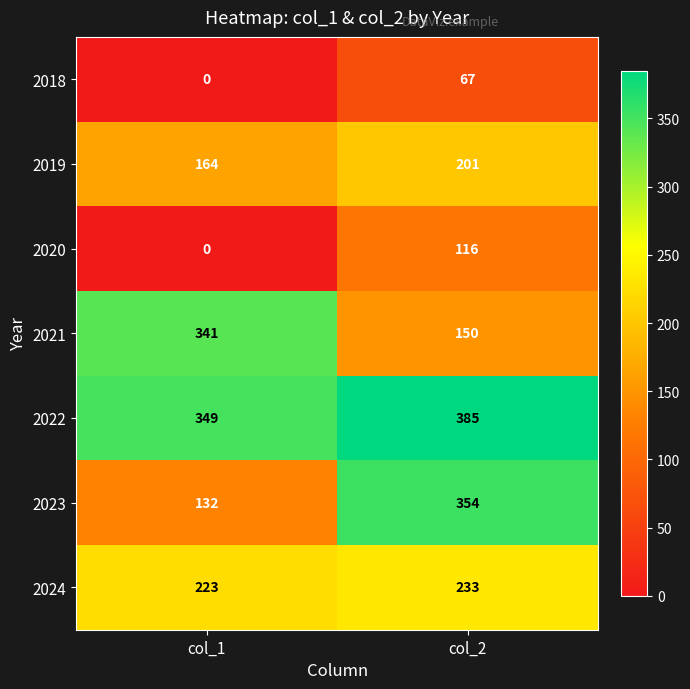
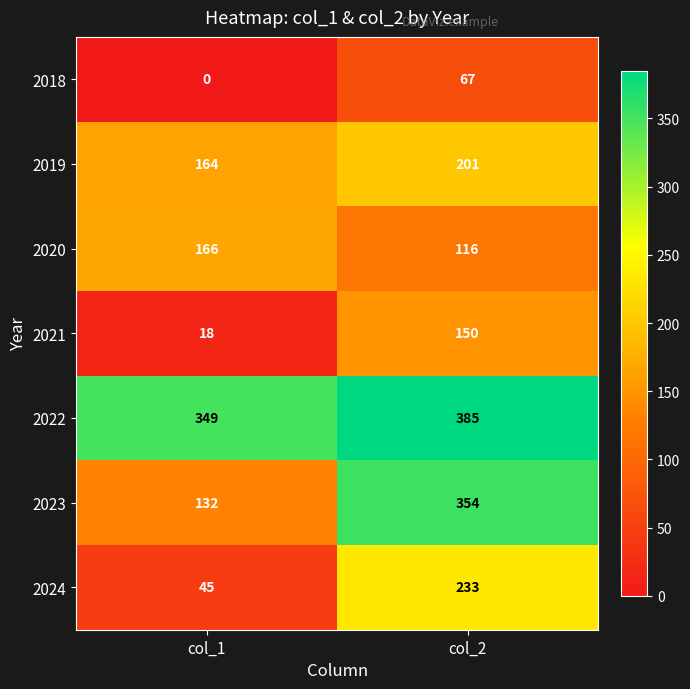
2020, col_1: 0 -> 166
2021, col_1: 341 -> 18
2024, col_1: 223 -> 45
